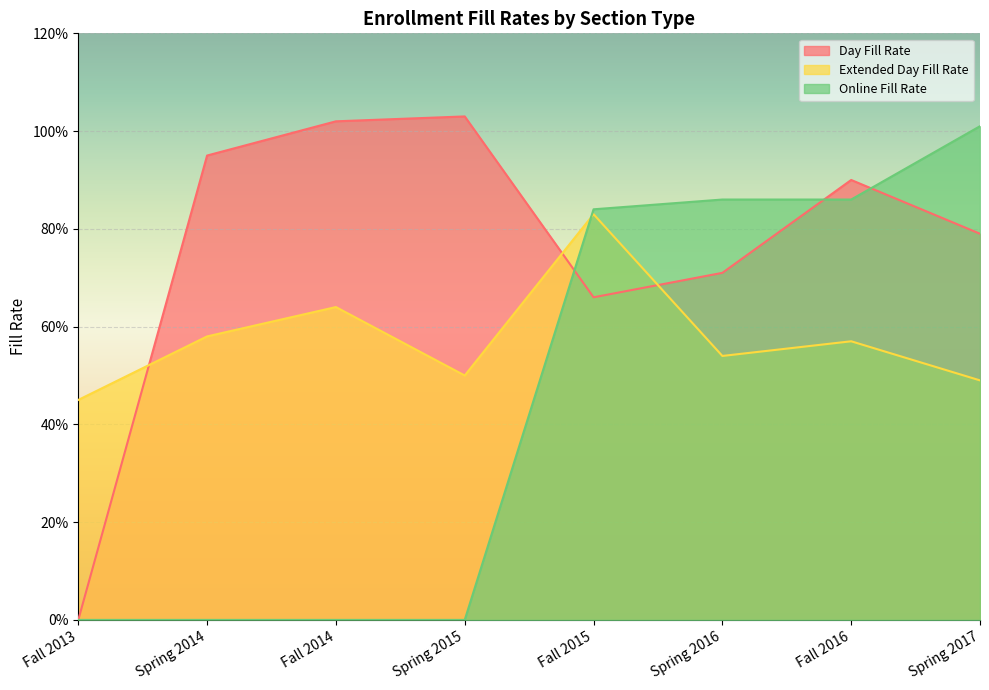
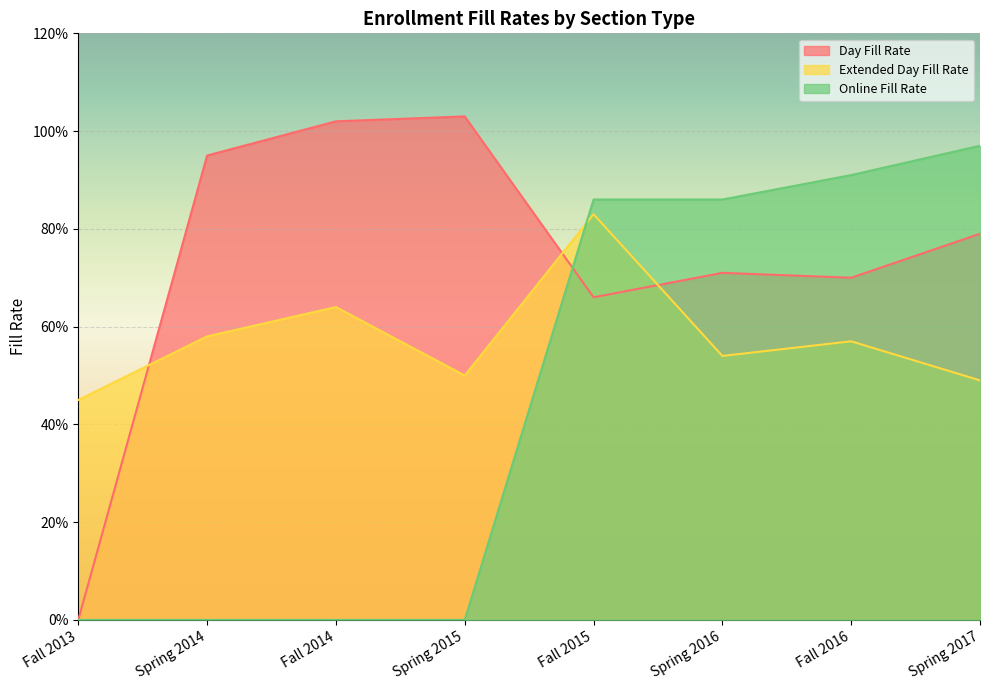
Online Fill Rate, Fall 2015: 84% -> 86%
Day Fill Rate, Fall 2016: 90% -> 70%
Online Fill Rate, Fall 2016: 86% -> 91%
Online Fill Rate, Spring 2017: 101% -> 97%
